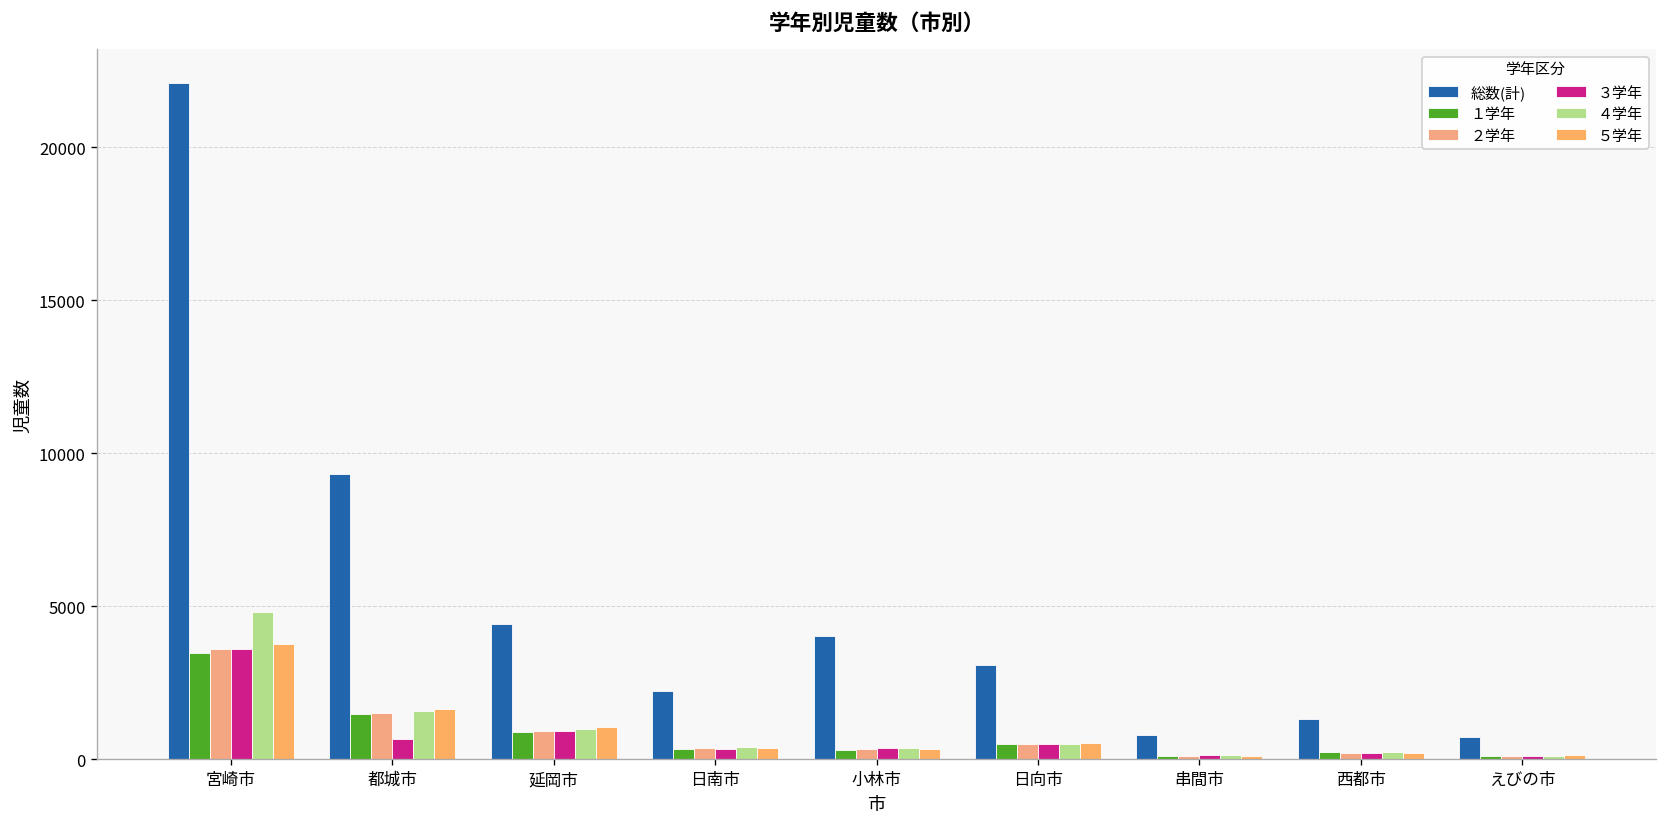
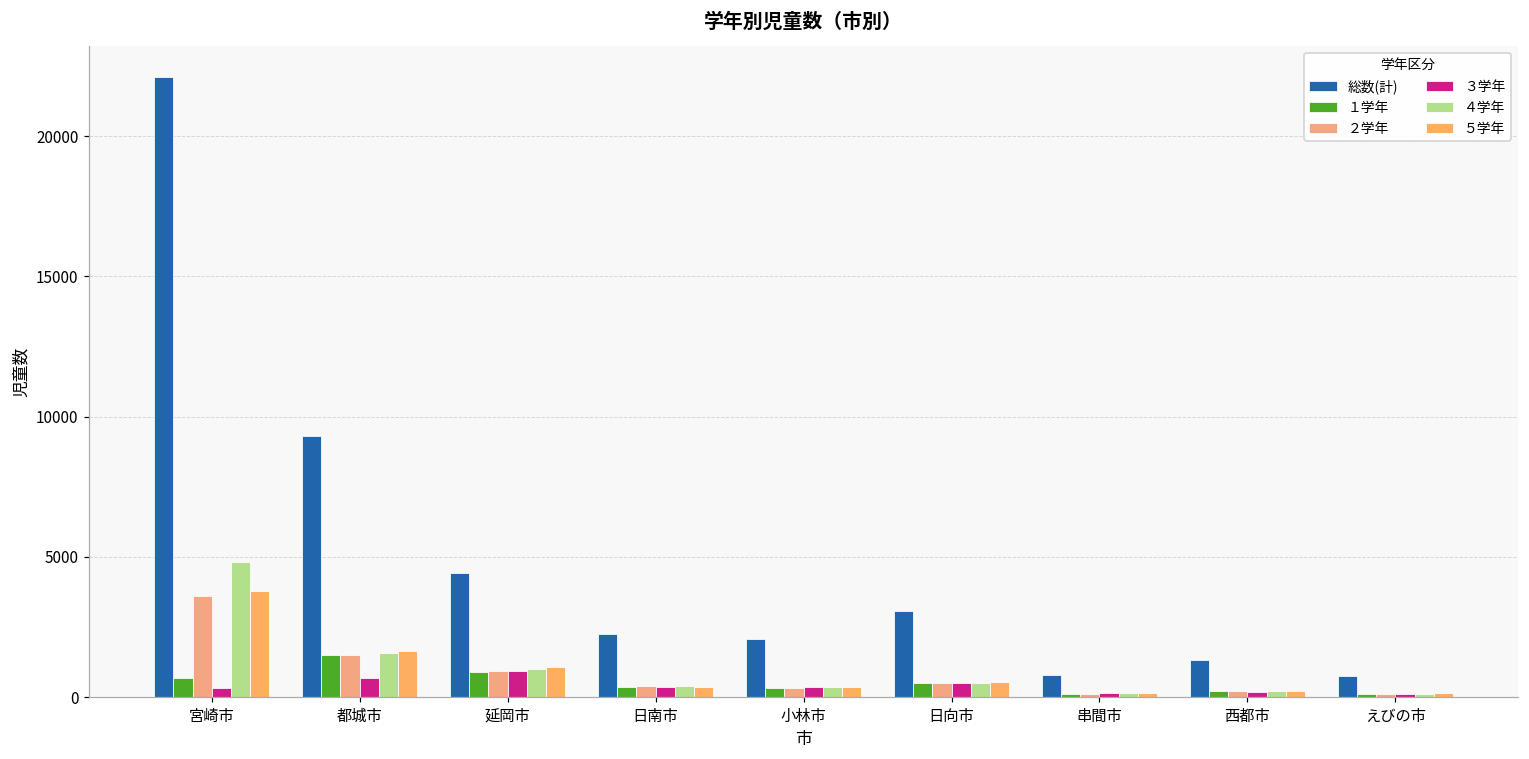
１学年, 宮崎市: 3500 -> 700
３学年, 宮崎市: 3600 -> 300
総数(計), 小林市: 4000 -> 2100
